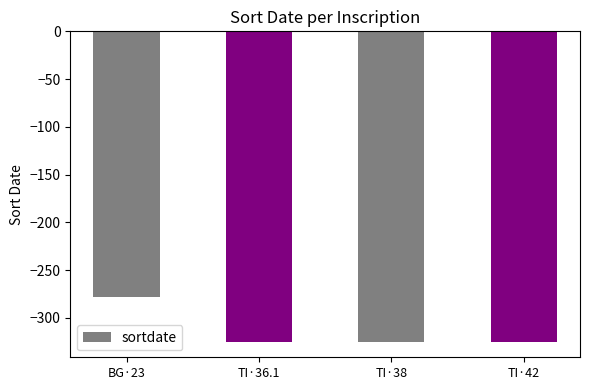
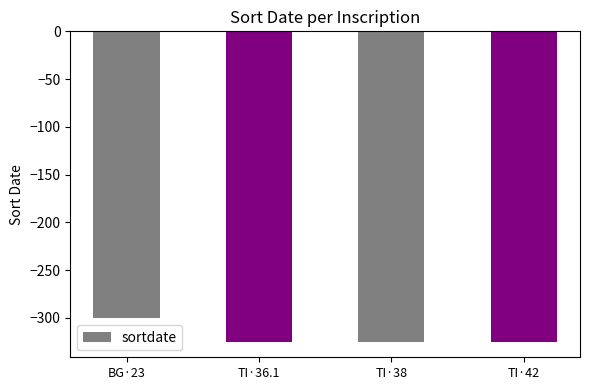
BG·23: -280 -> -300
